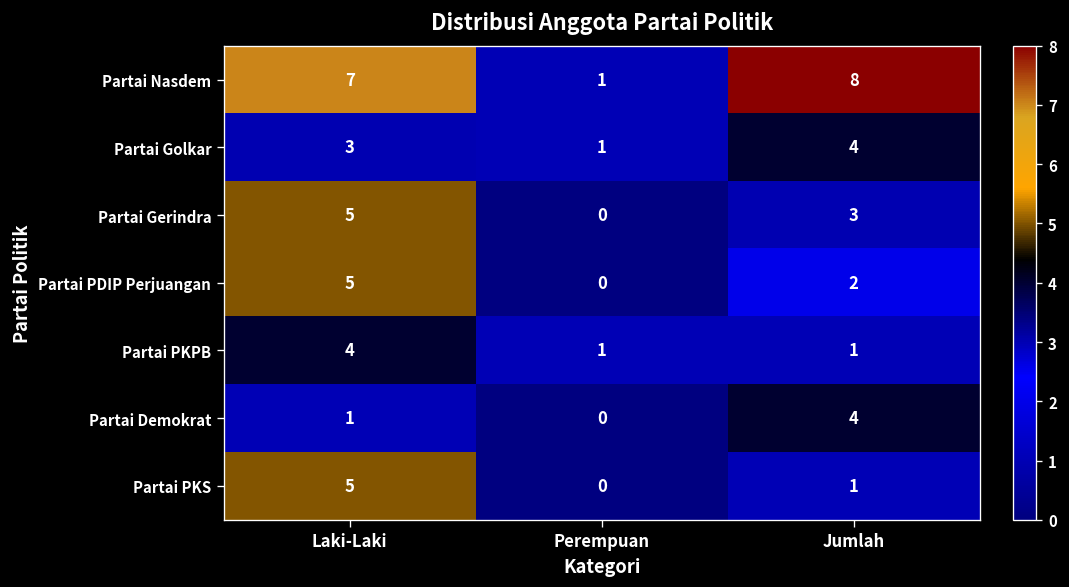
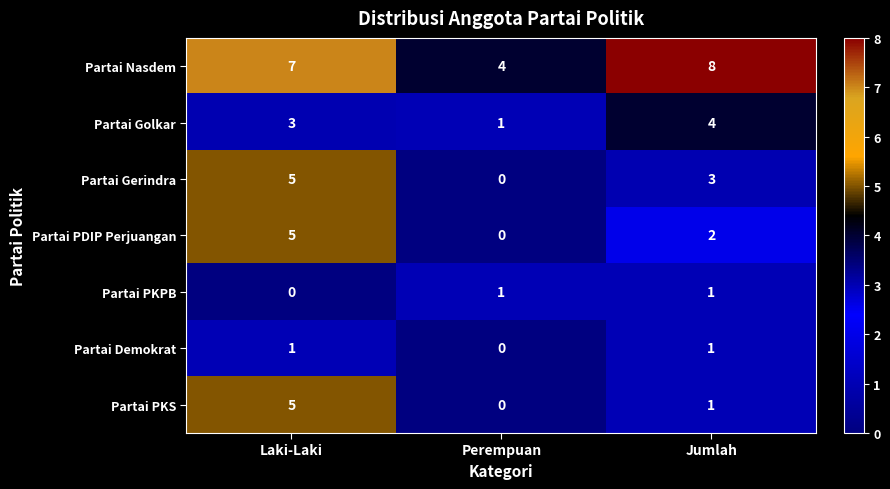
Partai Nasdem, Perempuan: 1 -> 4
Partai PKPB, Laki-Laki: 4 -> 0
Partai Demokrat, Jumlah: 4 -> 1
